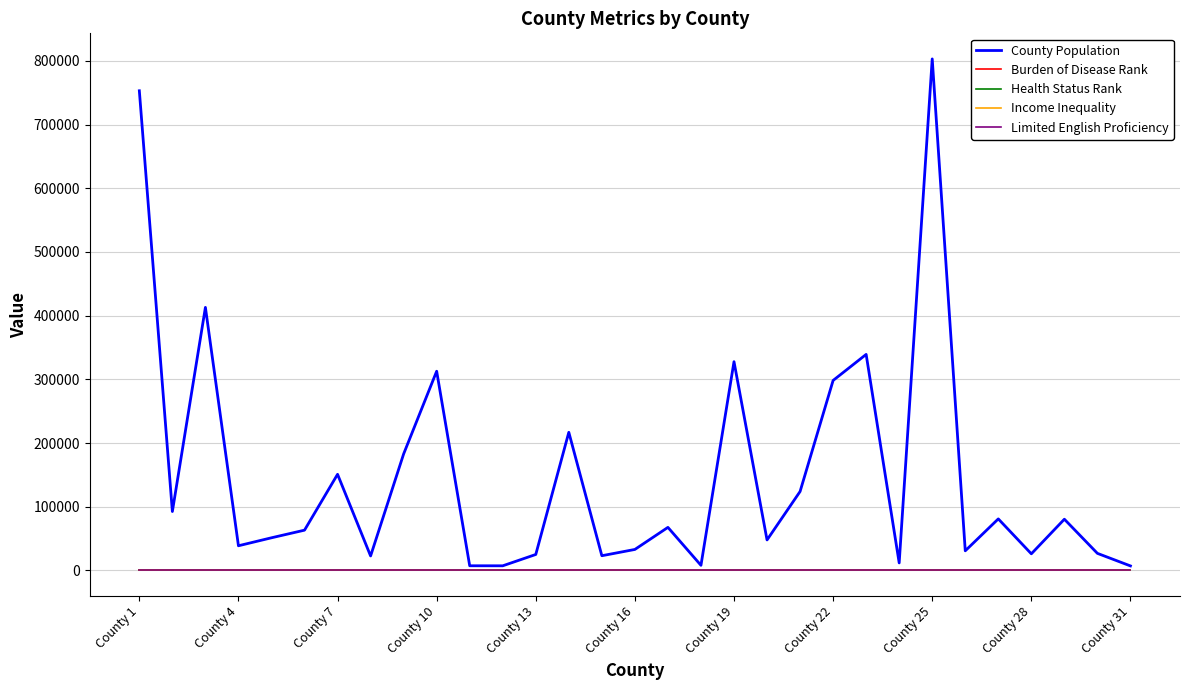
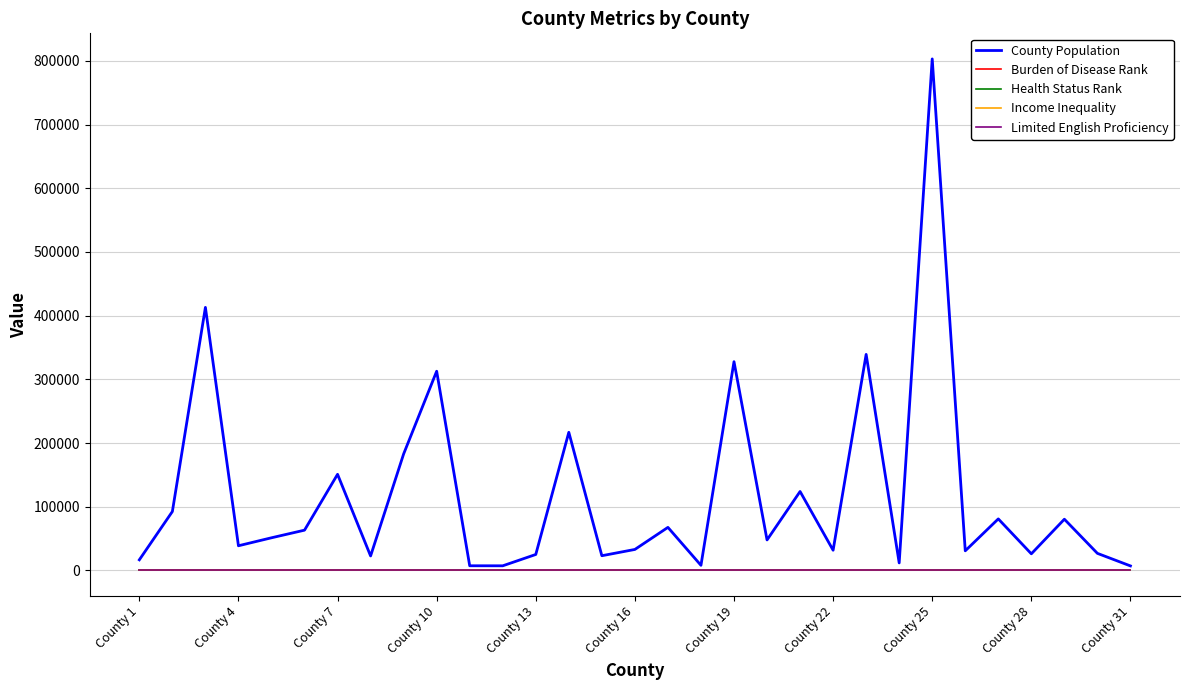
County Population, County 1: 750000 -> 20000
County Population, County 22: 300000 -> 30000
